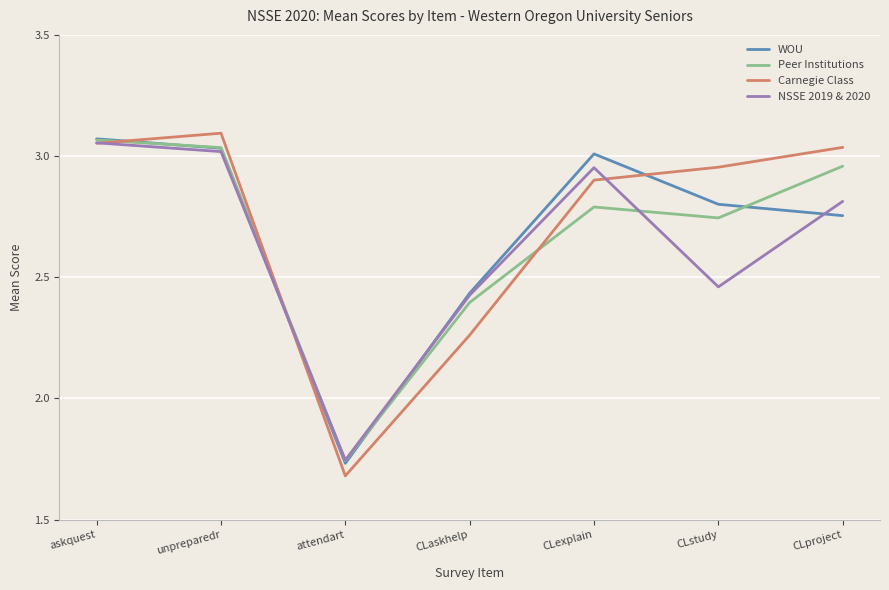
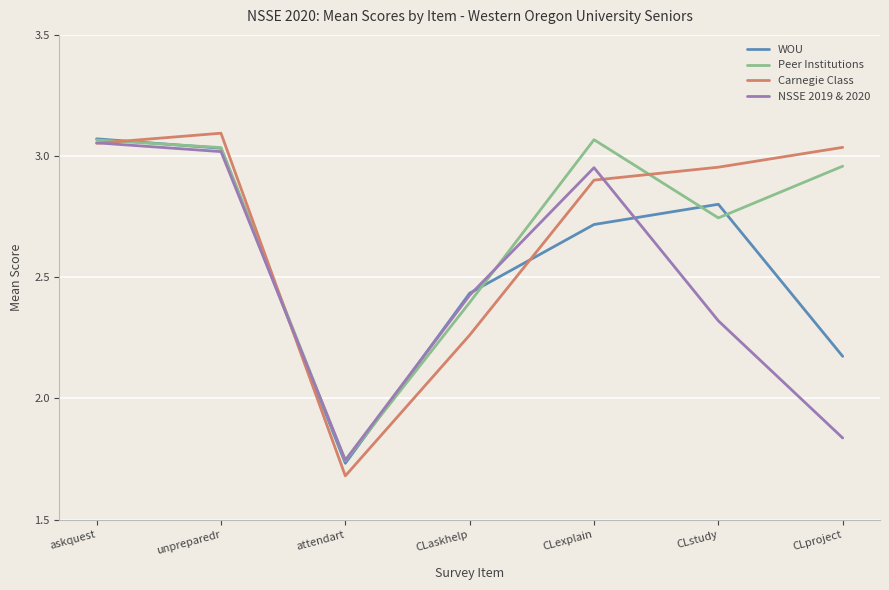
WOU, CLexplain: 3.01 -> 2.72
Peer Institutions, CLexplain: 2.79 -> 3.07
NSSE 2019 & 2020, CLstudy: 2.46 -> 2.32
WOU, CLproject: 2.75 -> 2.17
NSSE 2019 & 2020, CLproject: 2.81 -> 1.84
